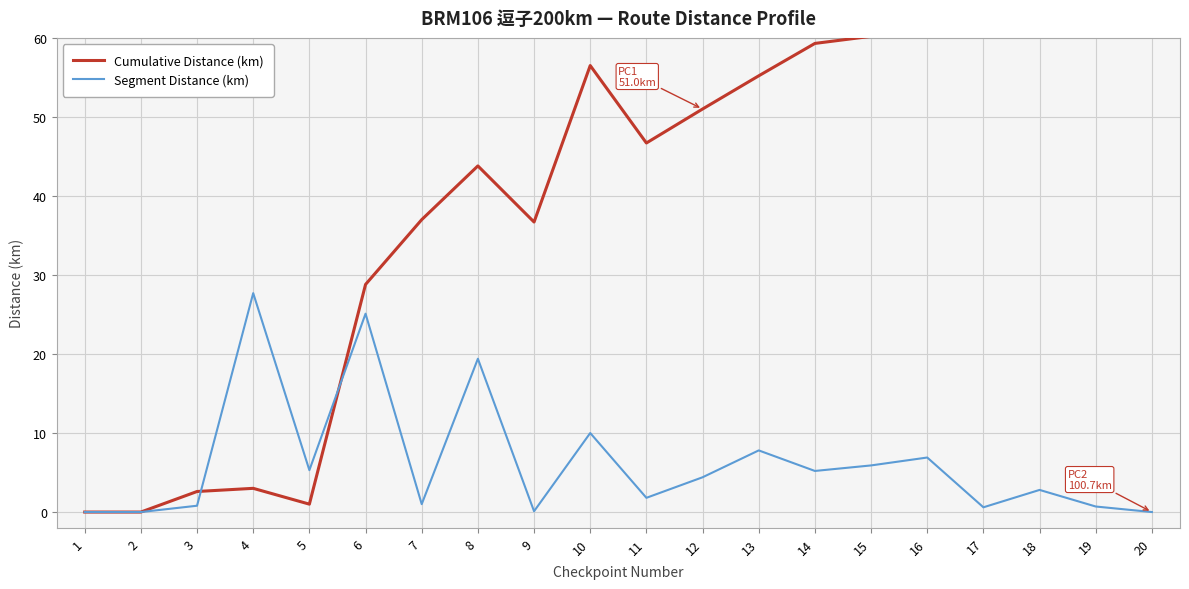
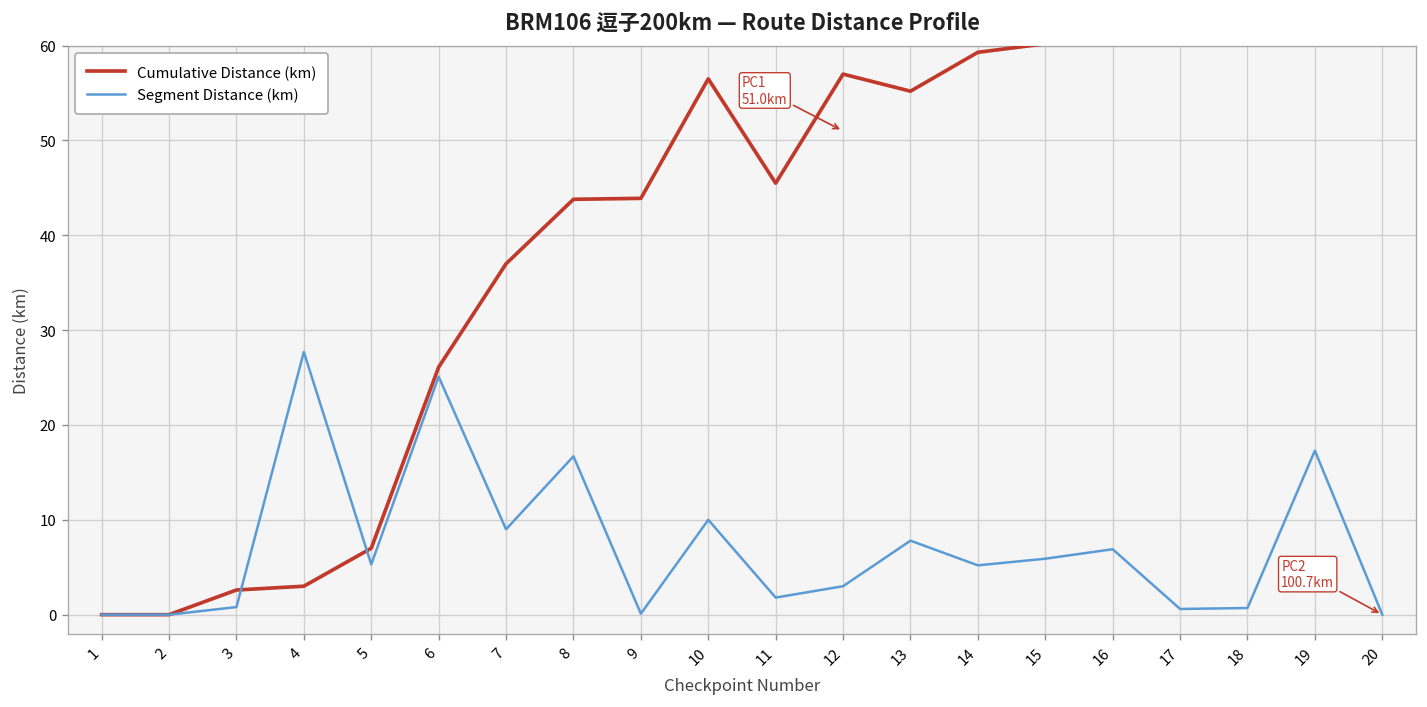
Cumulative Distance (km), 5: 1 -> 7
Cumulative Distance (km), 6: 29 -> 26
Segment Distance (km), 7: 1 -> 9
Segment Distance (km), 8: 19 -> 17
Cumulative Distance (km), 9: 37 -> 44
Cumulative Distance (km), 11: 47 -> 46
Cumulative Distance (km), 12: 51 -> 57
Segment Distance (km), 12: 4 -> 3
Segment Distance (km), 18: 3 -> 1
Segment Distance (km), 19: 1 -> 17
